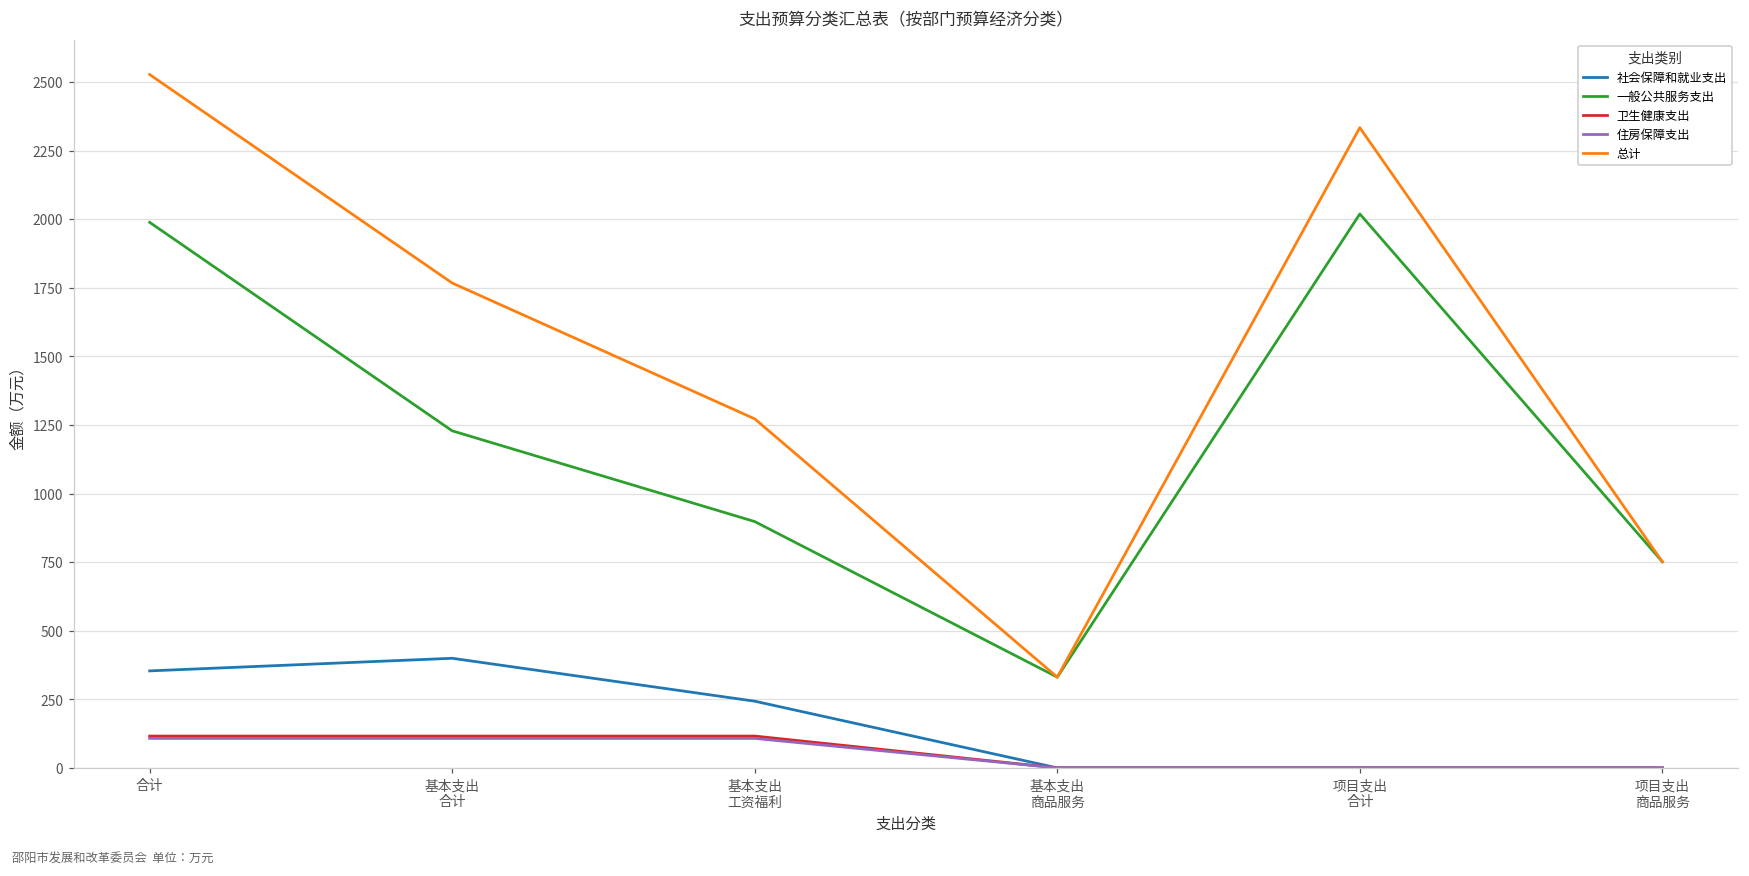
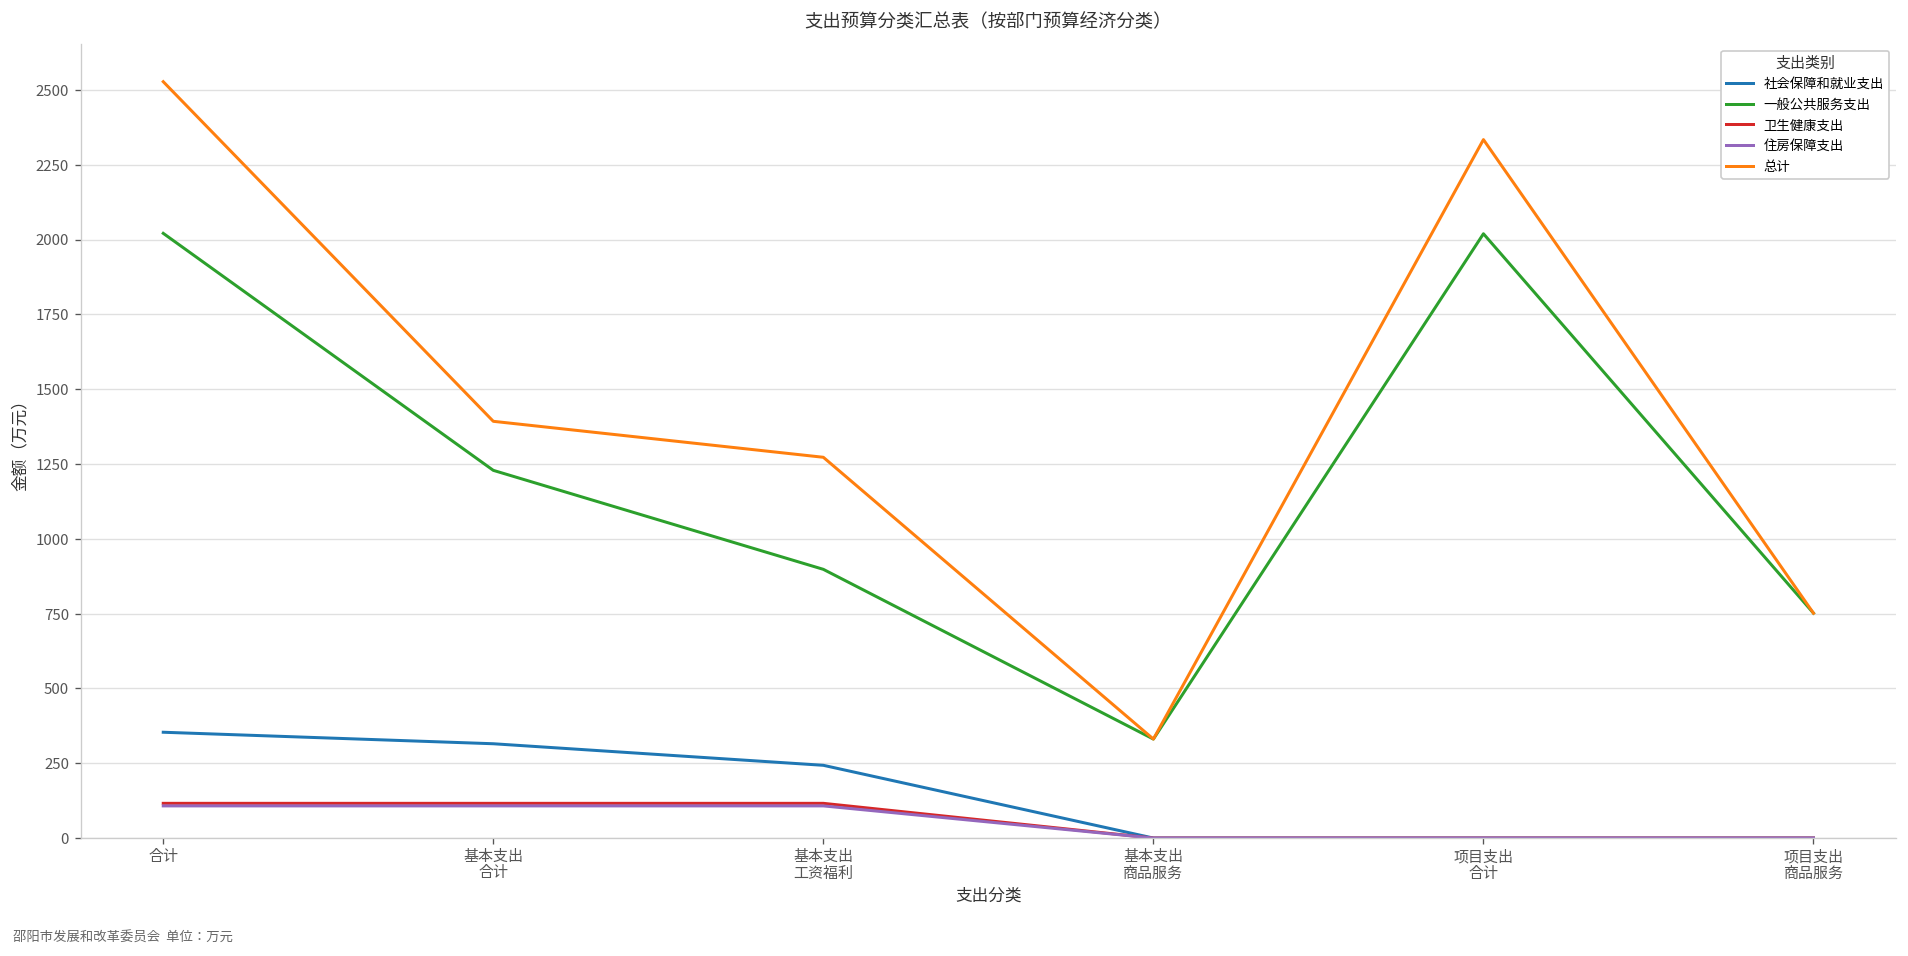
一般公共服务支出, 合计: 1990 -> 2020
社会保障和就业支出, 基本支出 合计: 400 -> 320
总计, 基本支出 合计: 1770 -> 1390
